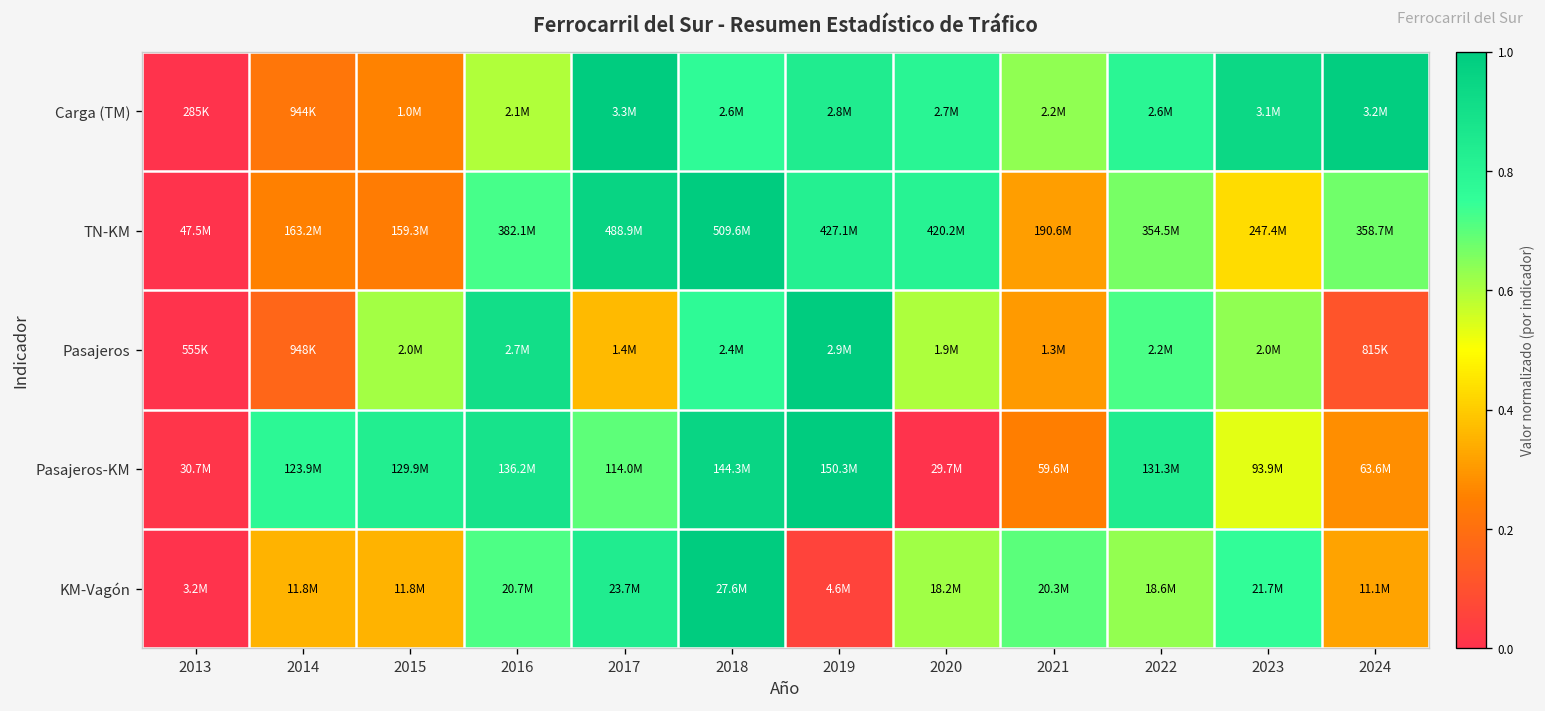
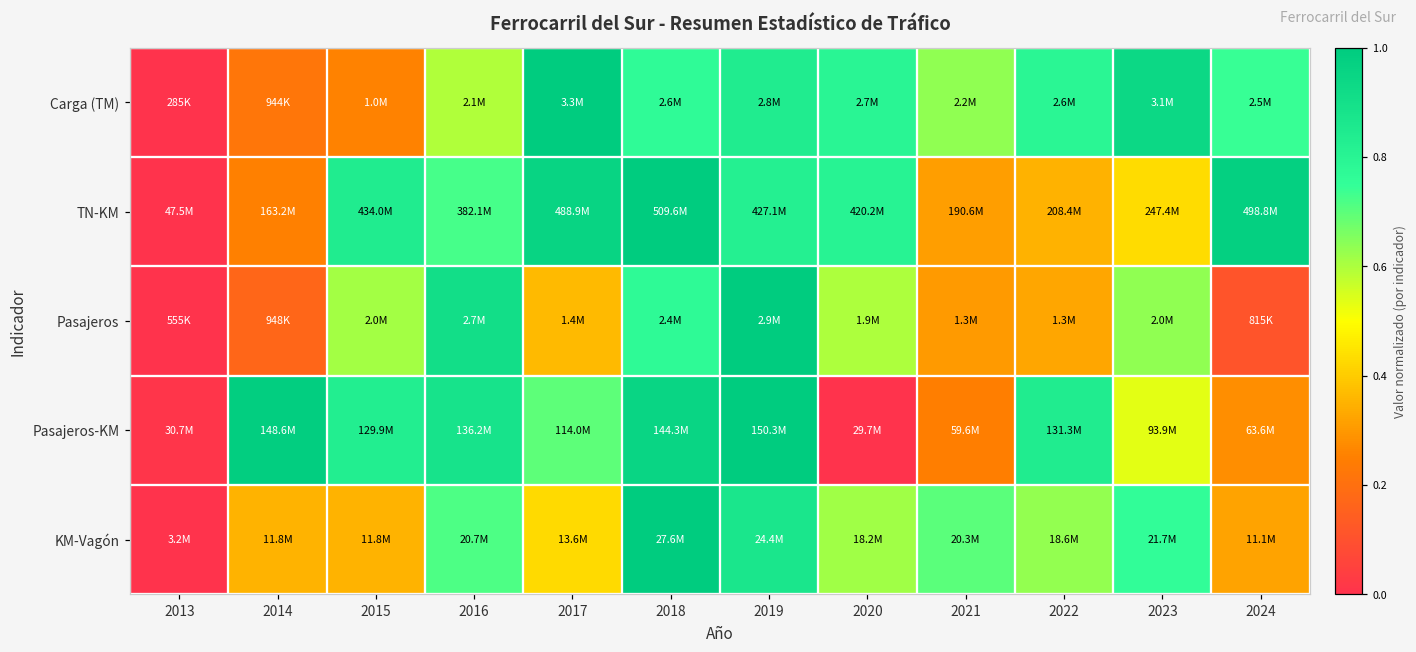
Carga (TM), 2024: 3.2M -> 2.5M
TN-KM, 2015: 159.3M -> 434.0M
TN-KM, 2022: 354.5M -> 208.4M
TN-KM, 2024: 358.7M -> 498.8M
Pasajeros, 2022: 2.2M -> 1.3M
Pasajeros-KM, 2014: 123.9M -> 148.6M
KM-Vagón, 2017: 23.7M -> 13.6M
KM-Vagón, 2019: 4.6M -> 24.4M
